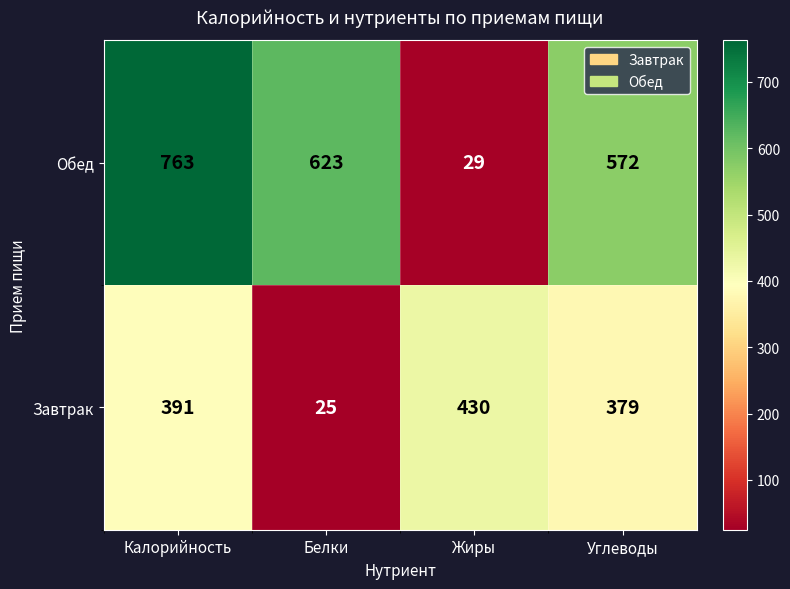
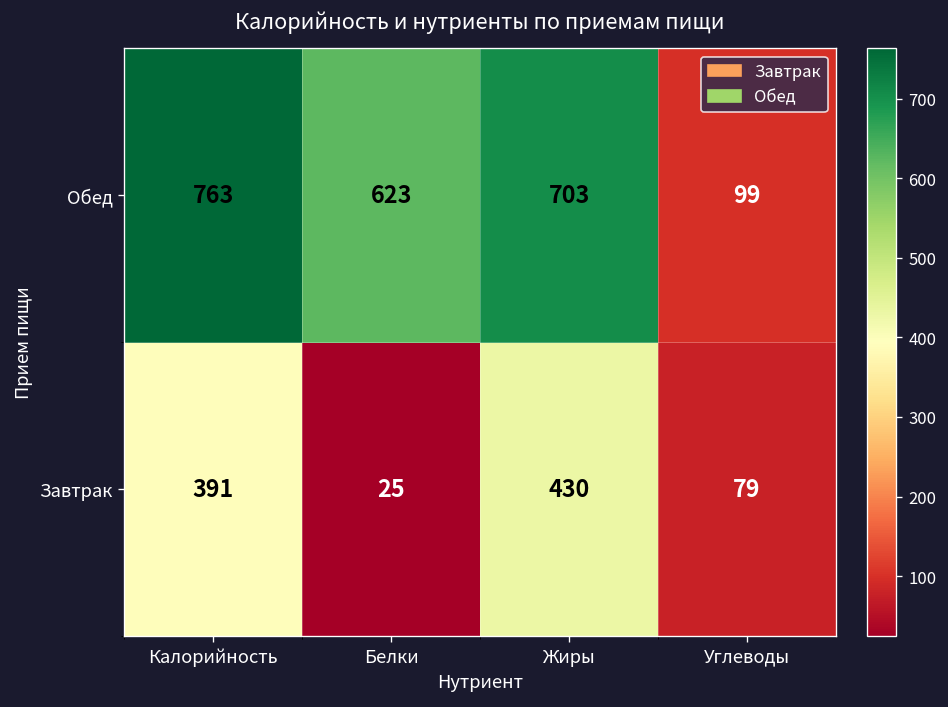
Обед, Жиры: 29 -> 703
Обед, Углеводы: 572 -> 99
Завтрак, Углеводы: 379 -> 79
